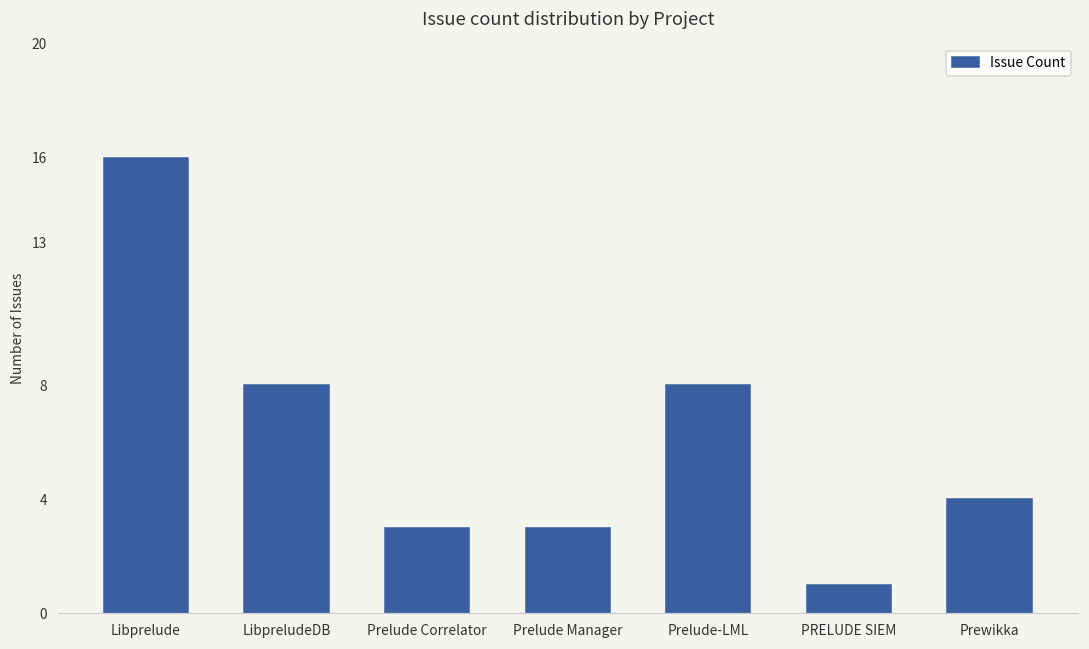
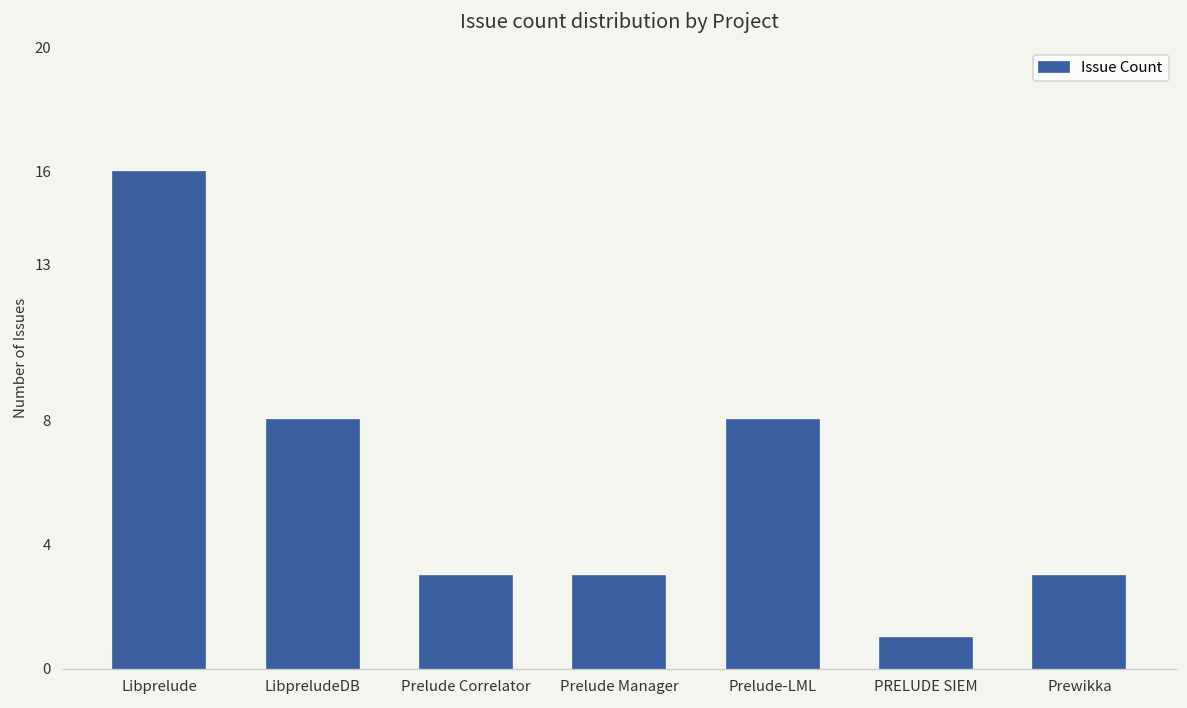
Prewikka: 4 -> 3
